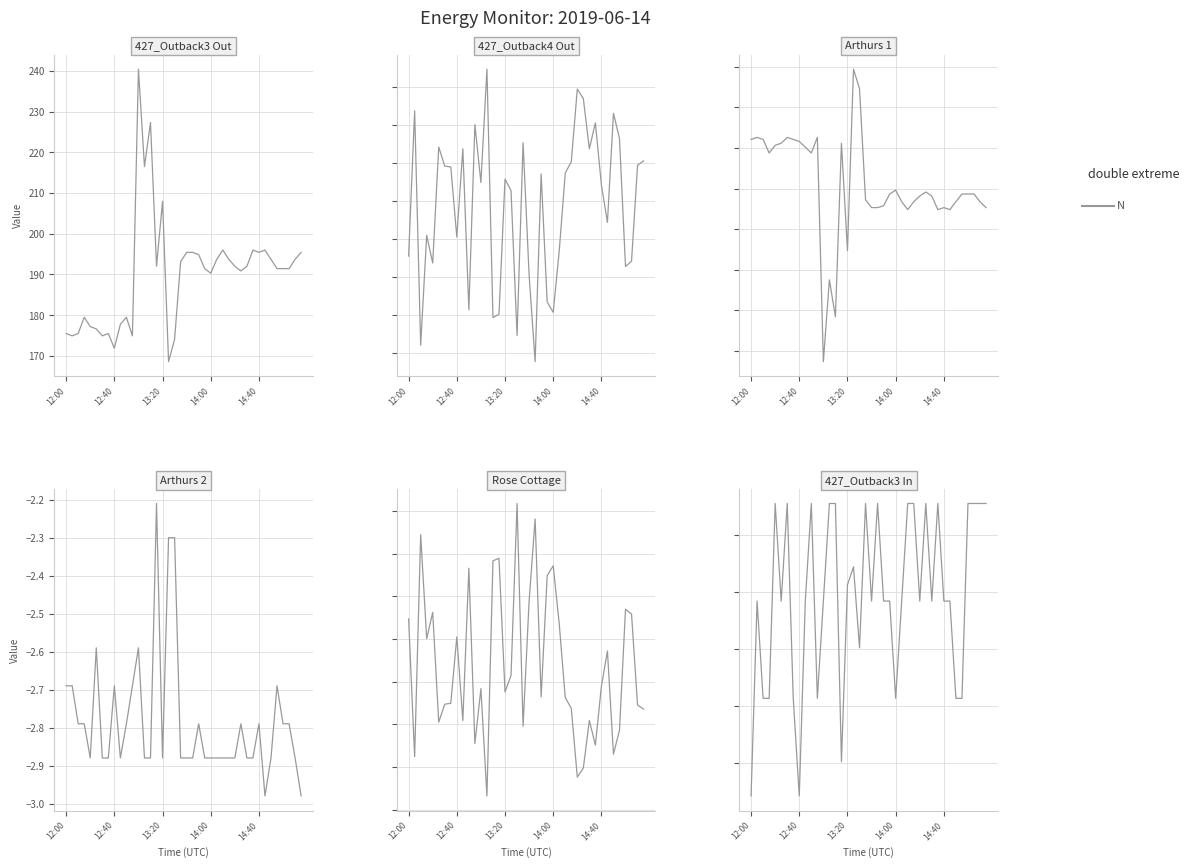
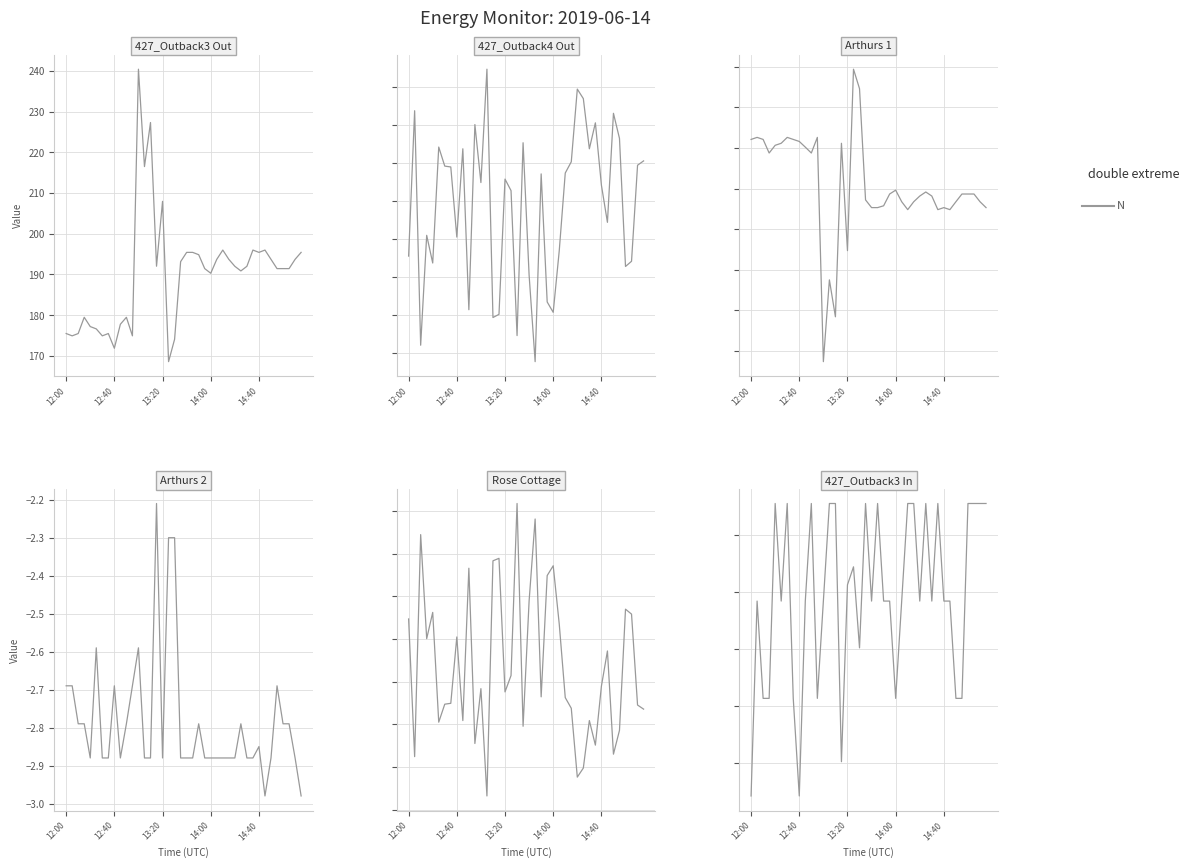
Arthurs 2, 14:40: -2.79 -> -2.85
